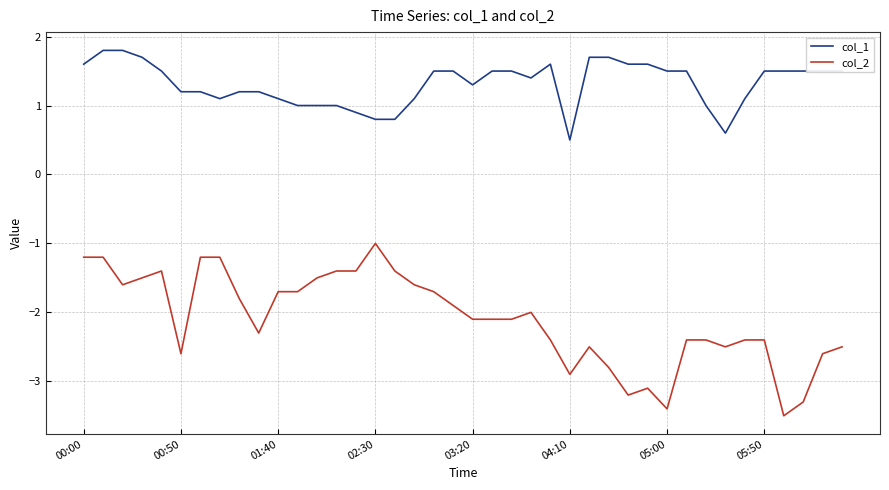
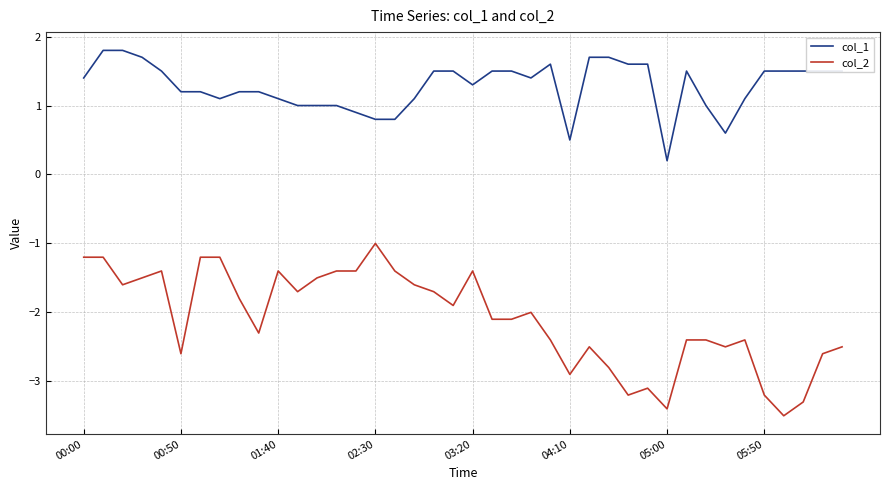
col_1, 00:00: 1.6 -> 1.4
col_2, 01:40: -1.7 -> -1.4
col_2, 03:20: -2.1 -> -1.4
col_1, 05:00: 1.5 -> 0.2
col_2, 05:50: -2.4 -> -3.2
